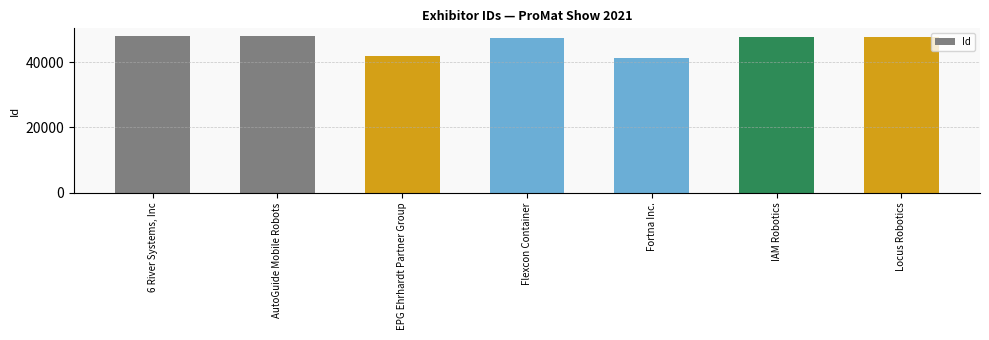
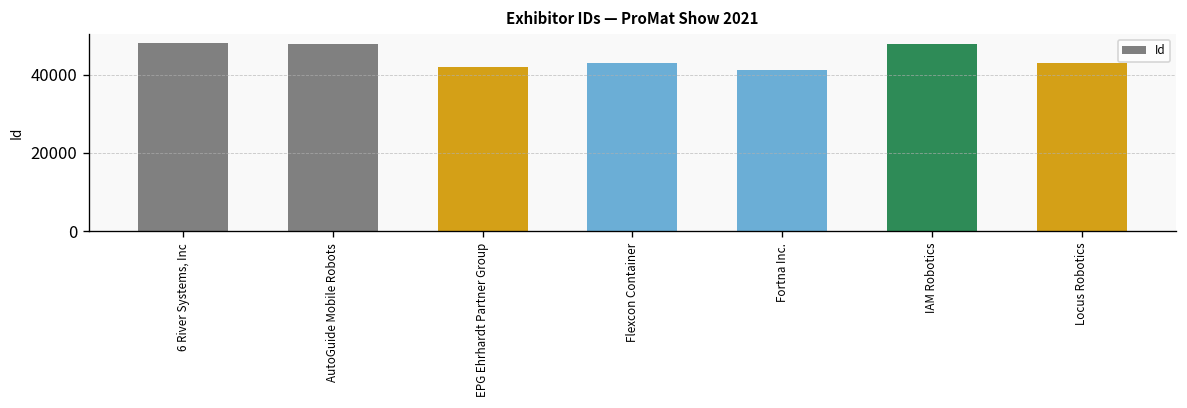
Flexcon Container: 47000 -> 43000
Locus Robotics: 48000 -> 43000
